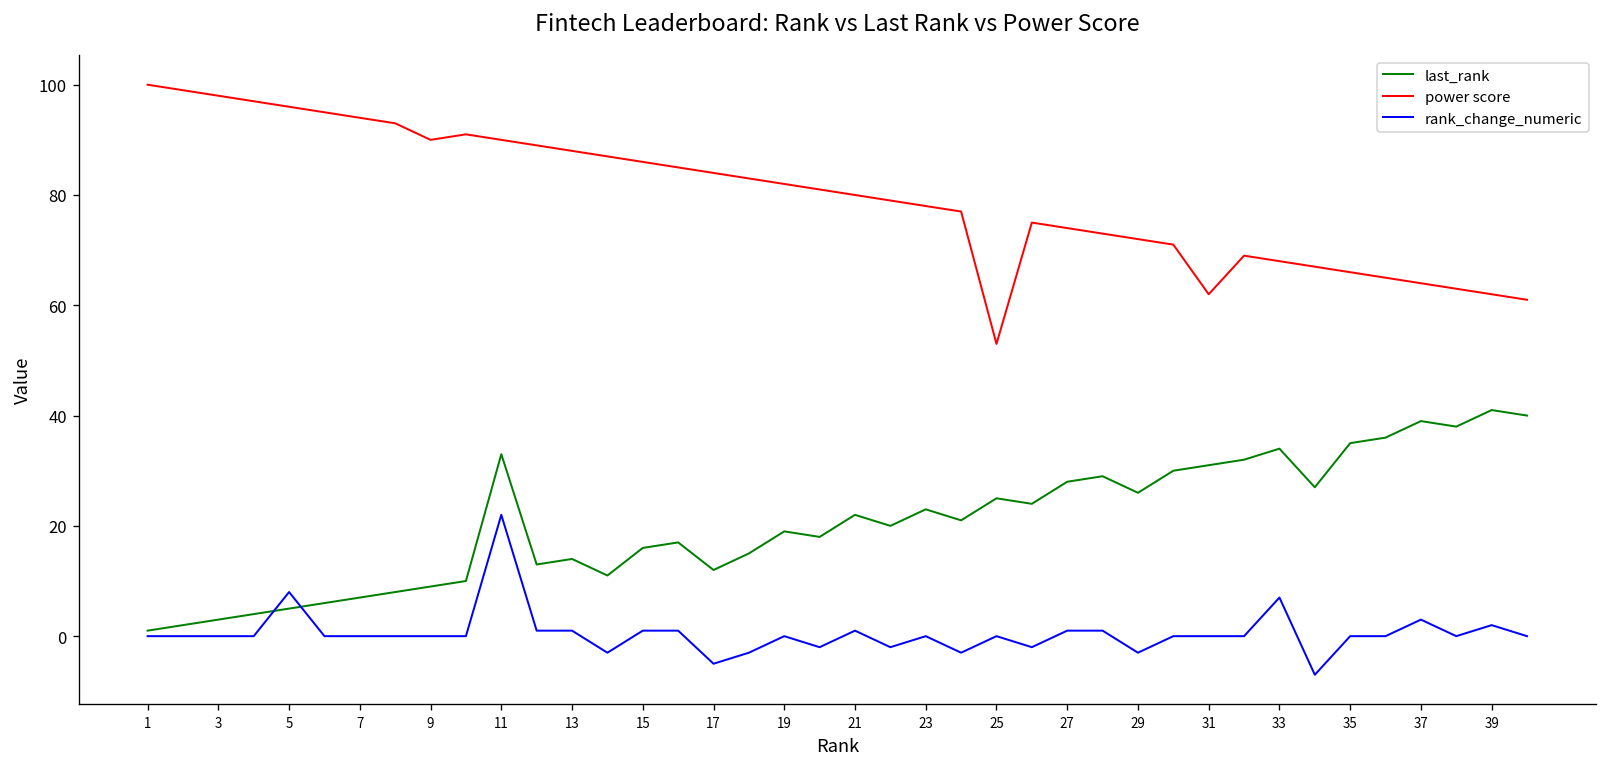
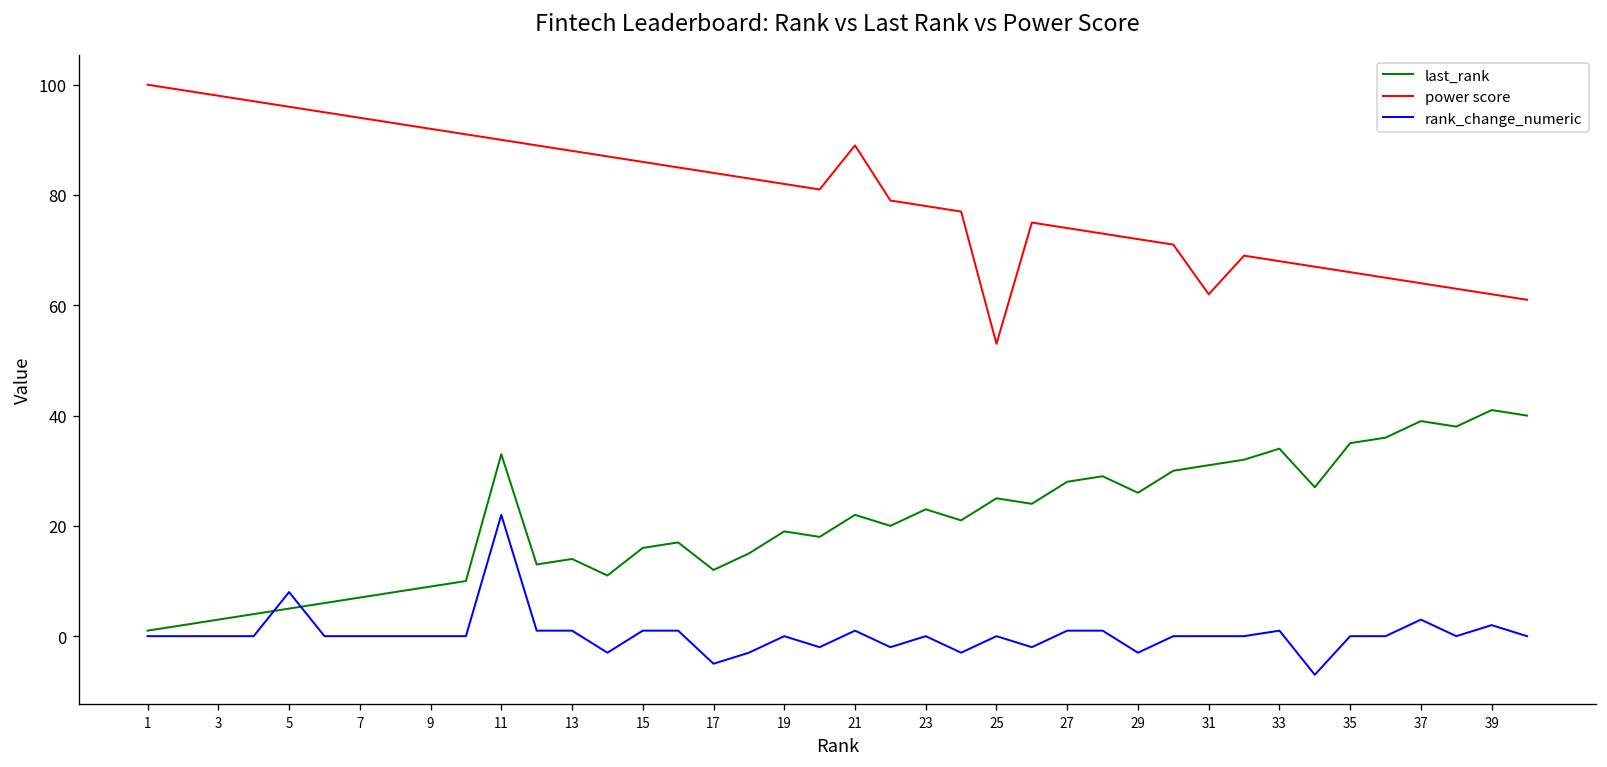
power score, 9: 90 -> 92
power score, 21: 80 -> 89
rank_change_numeric, 33: 7 -> 1
